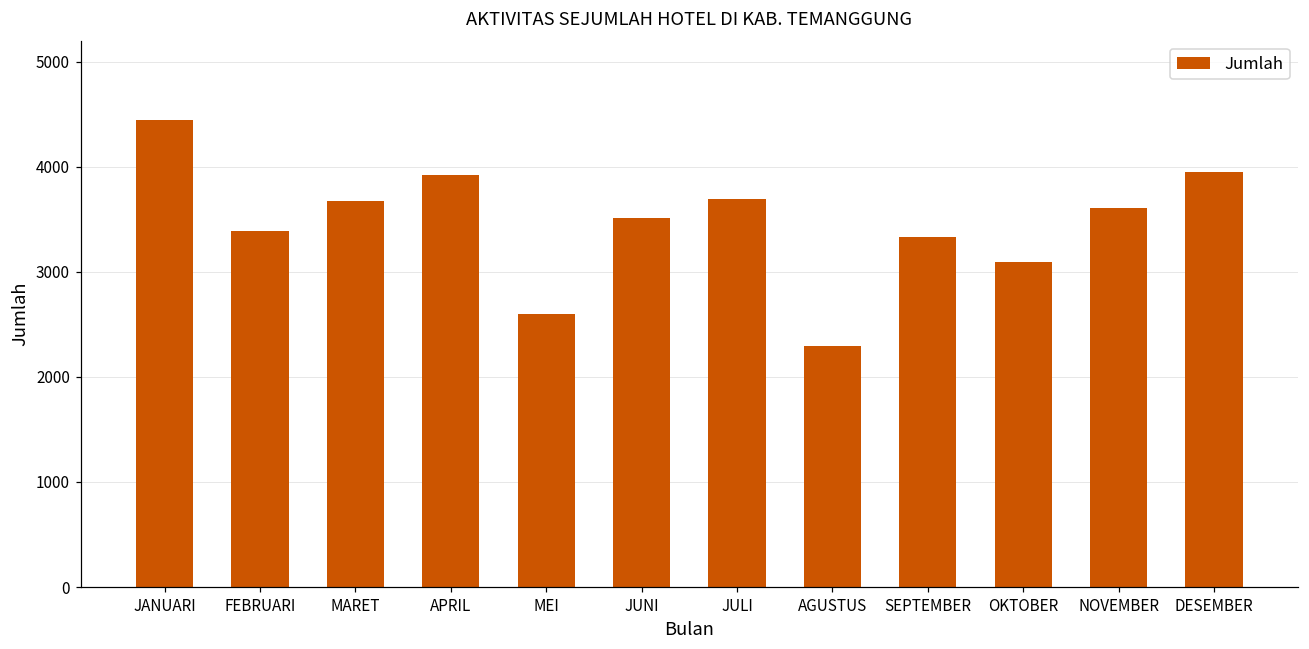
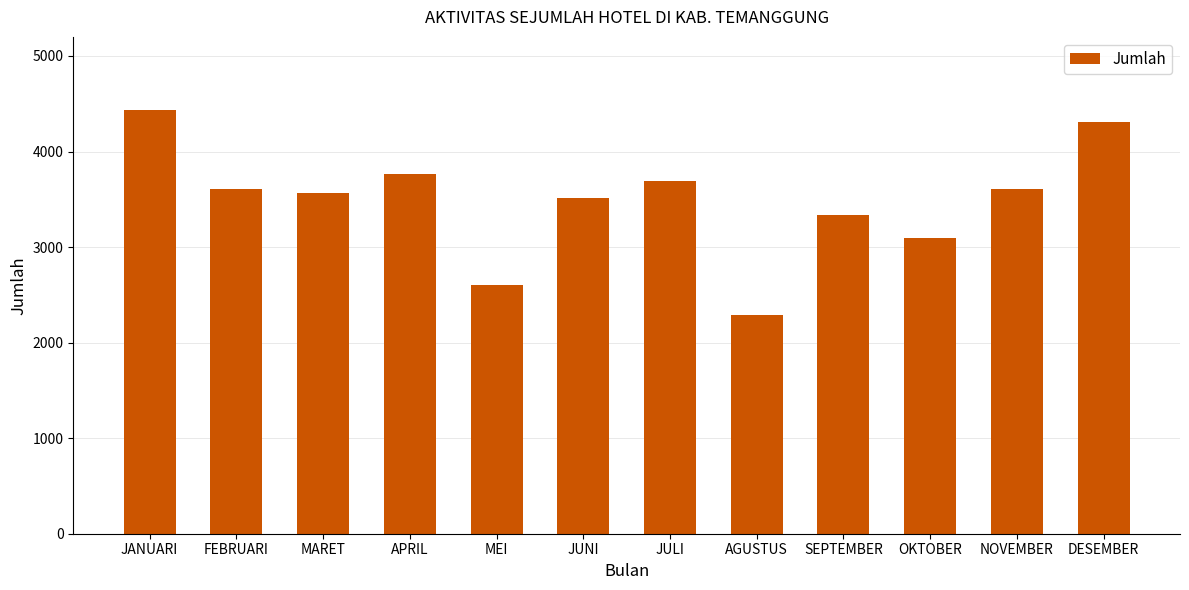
FEBRUARI: 3400 -> 3600
MARET: 3700 -> 3600
APRIL: 3900 -> 3800
DESEMBER: 3900 -> 4300
